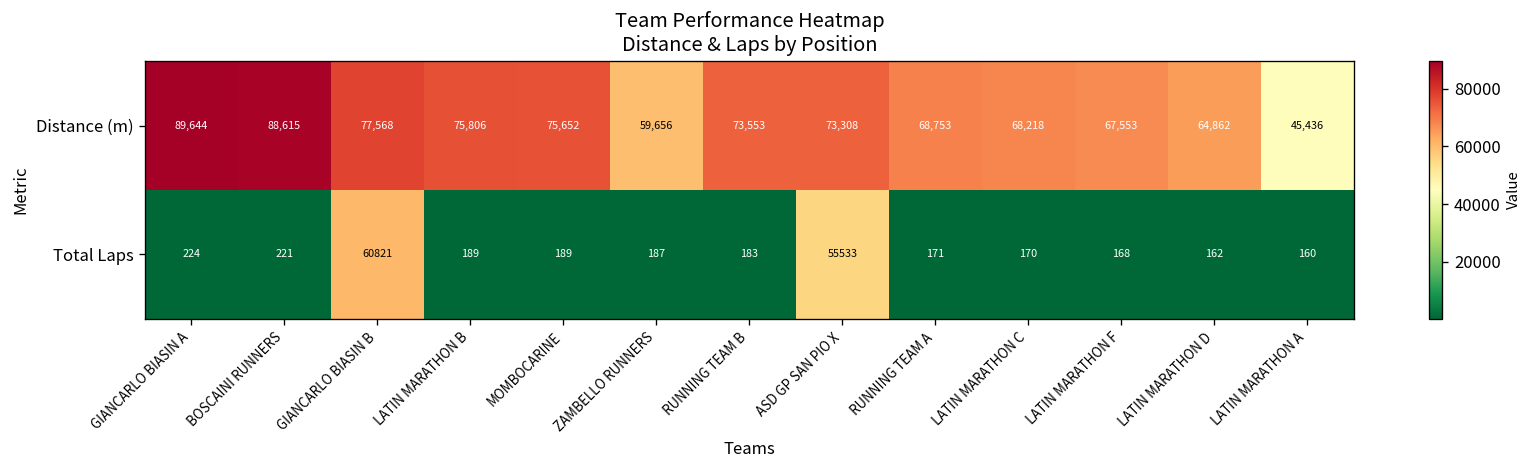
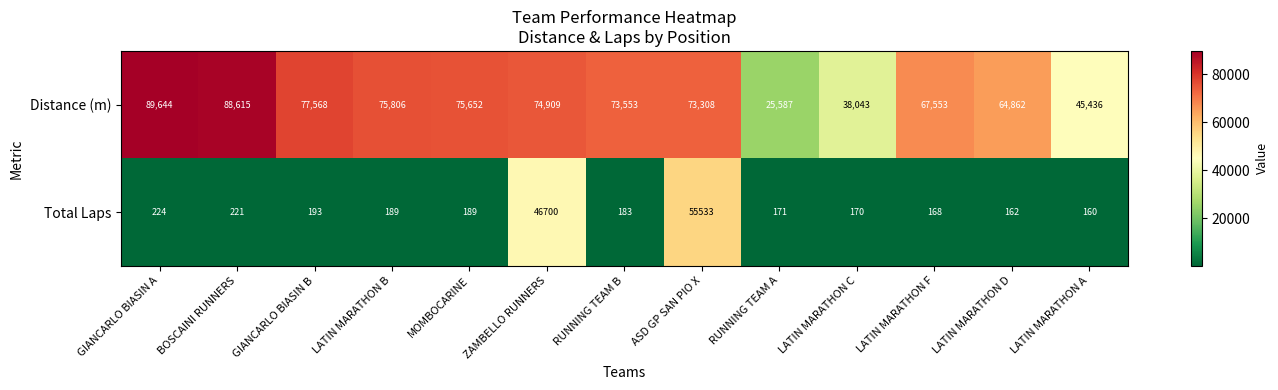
Distance (m), ZAMBELLO RUNNERS: 59,656 -> 74,909
Distance (m), RUNNING TEAM A: 68,753 -> 25,587
Distance (m), LATIN MARATHON C: 68,218 -> 38,043
Total Laps, GIANCARLO BIASIN B: 60821 -> 193
Total Laps, ZAMBELLO RUNNERS: 187 -> 46700
